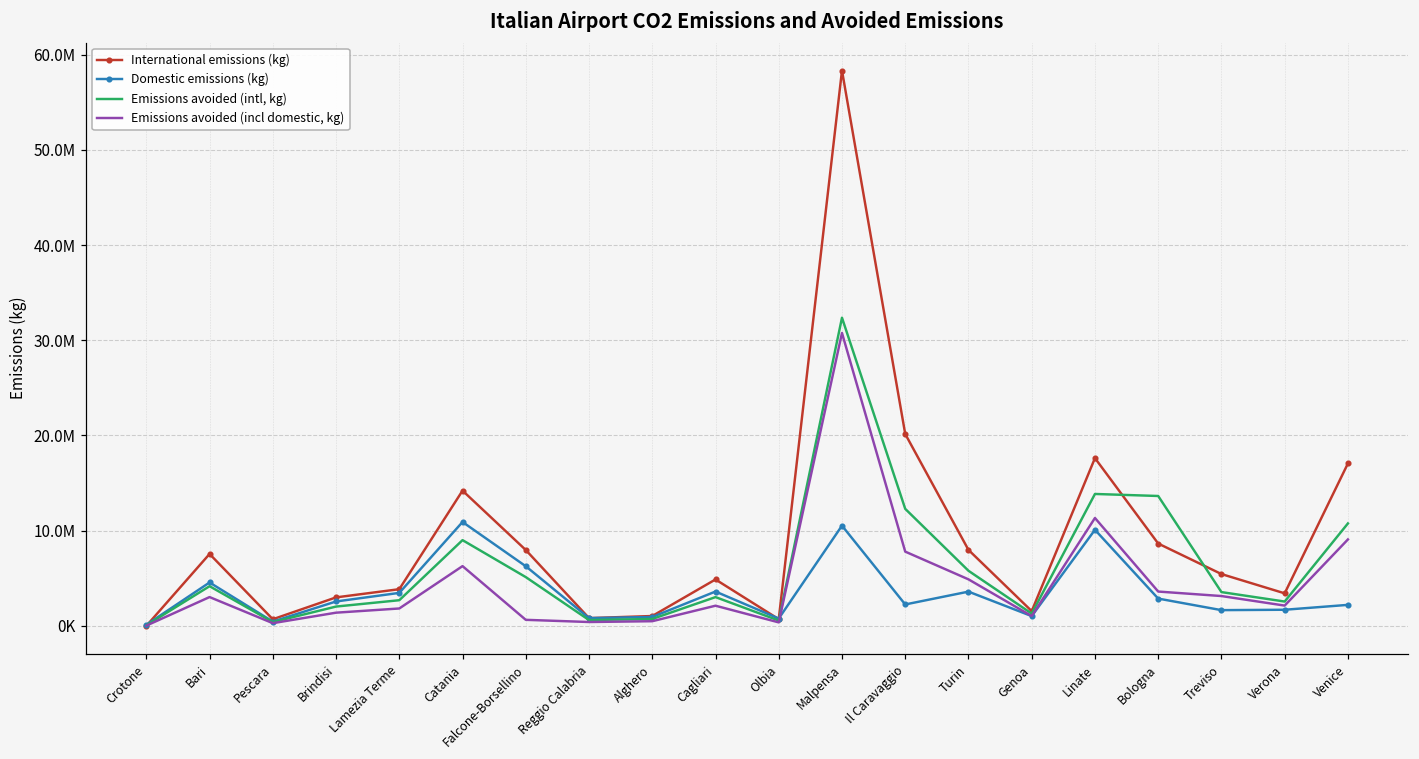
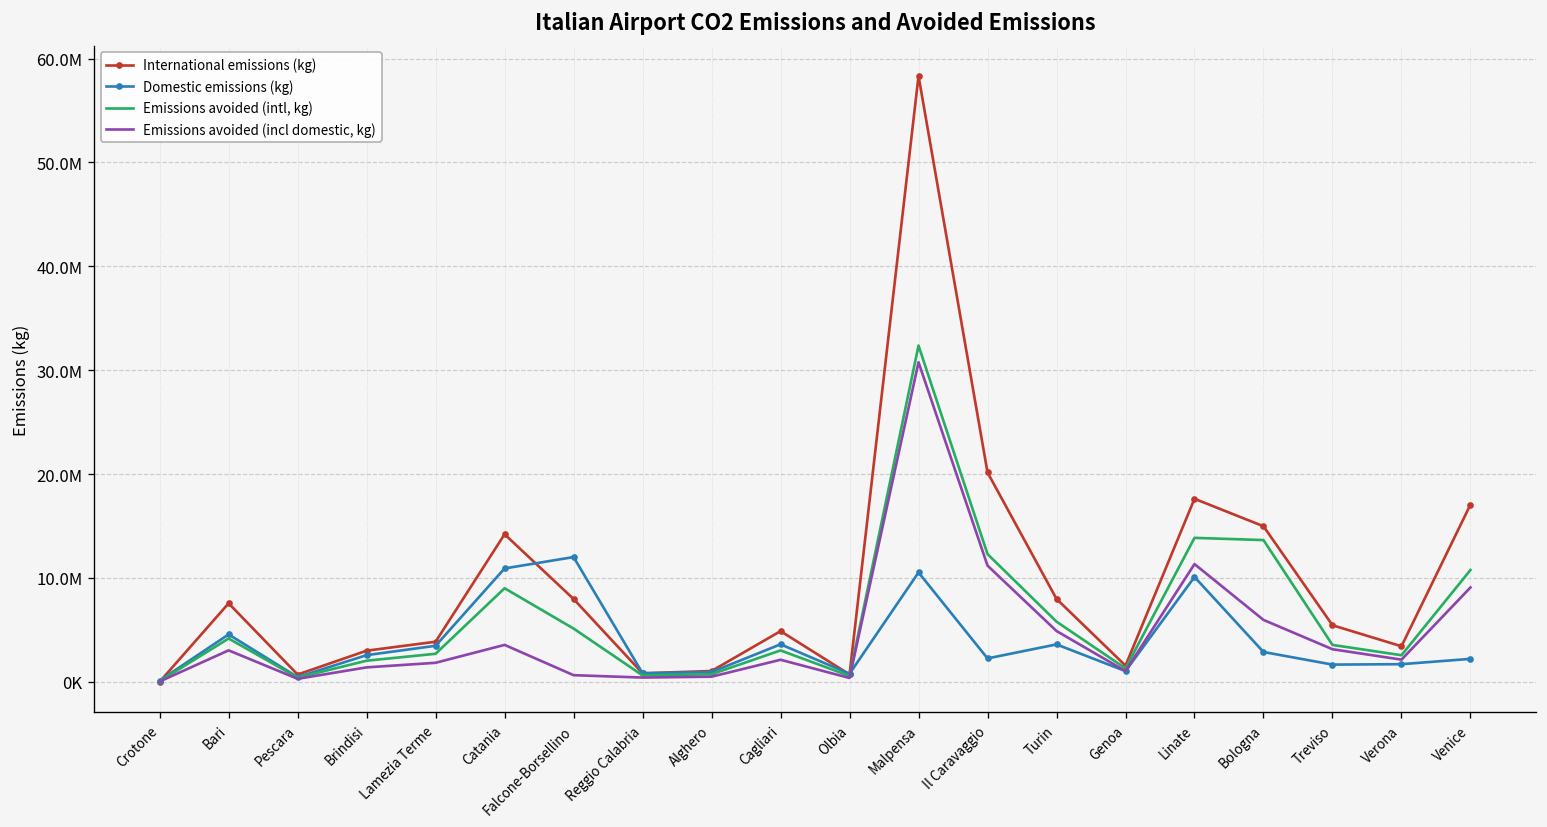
Emissions avoided (incl domestic, kg), Catania: 6000000 -> 4000000
Domestic emissions (kg), Falcone-Borsellino: 6000000 -> 12000000
Emissions avoided (incl domestic, kg), Il Caravaggio: 8000000 -> 11000000
International emissions (kg), Bologna: 9000000 -> 15000000
Emissions avoided (incl domestic, kg), Bologna: 4000000 -> 6000000
